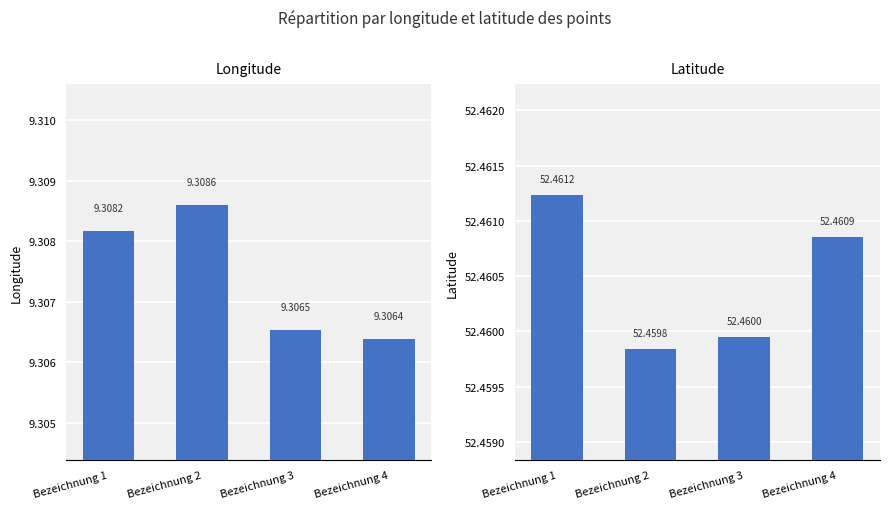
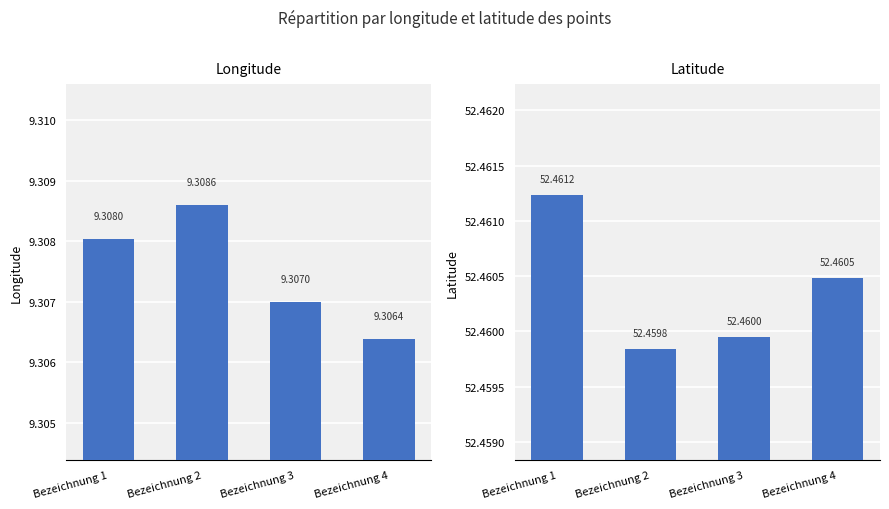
Longitude, Bezeichnung 1: 9.3082 -> 9.3080
Longitude, Bezeichnung 3: 9.3065 -> 9.3070
Latitude, Bezeichnung 4: 52.4609 -> 52.4605
